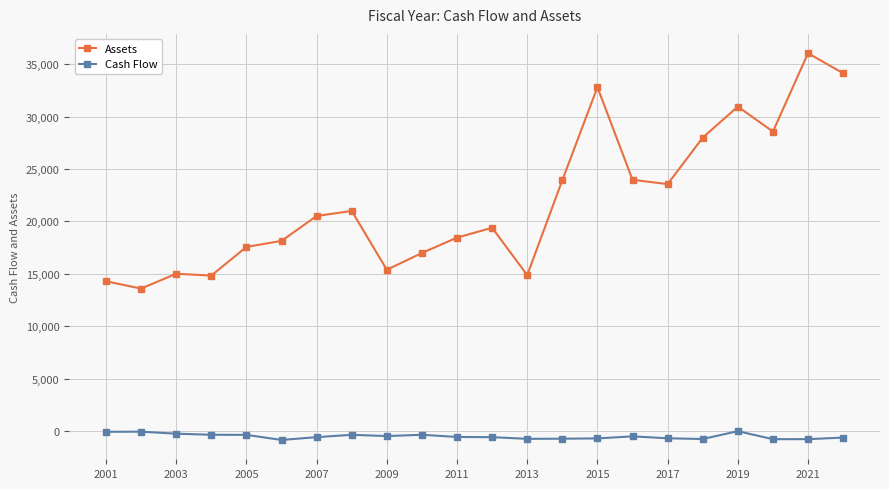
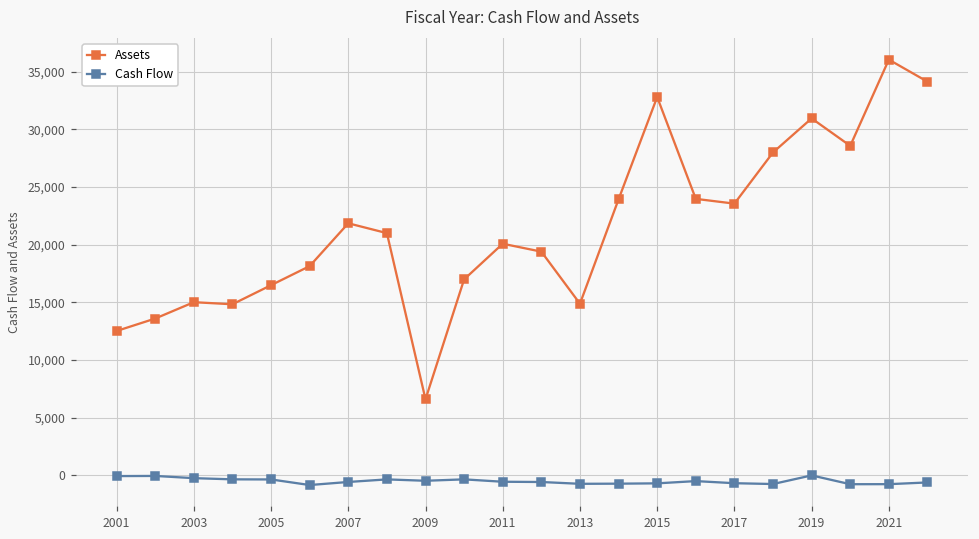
Assets, 2001: 14,300 -> 12,500
Assets, 2005: 17,600 -> 16,500
Assets, 2007: 20,500 -> 21,900
Assets, 2009: 15,400 -> 6,600
Assets, 2011: 18,500 -> 20,100
